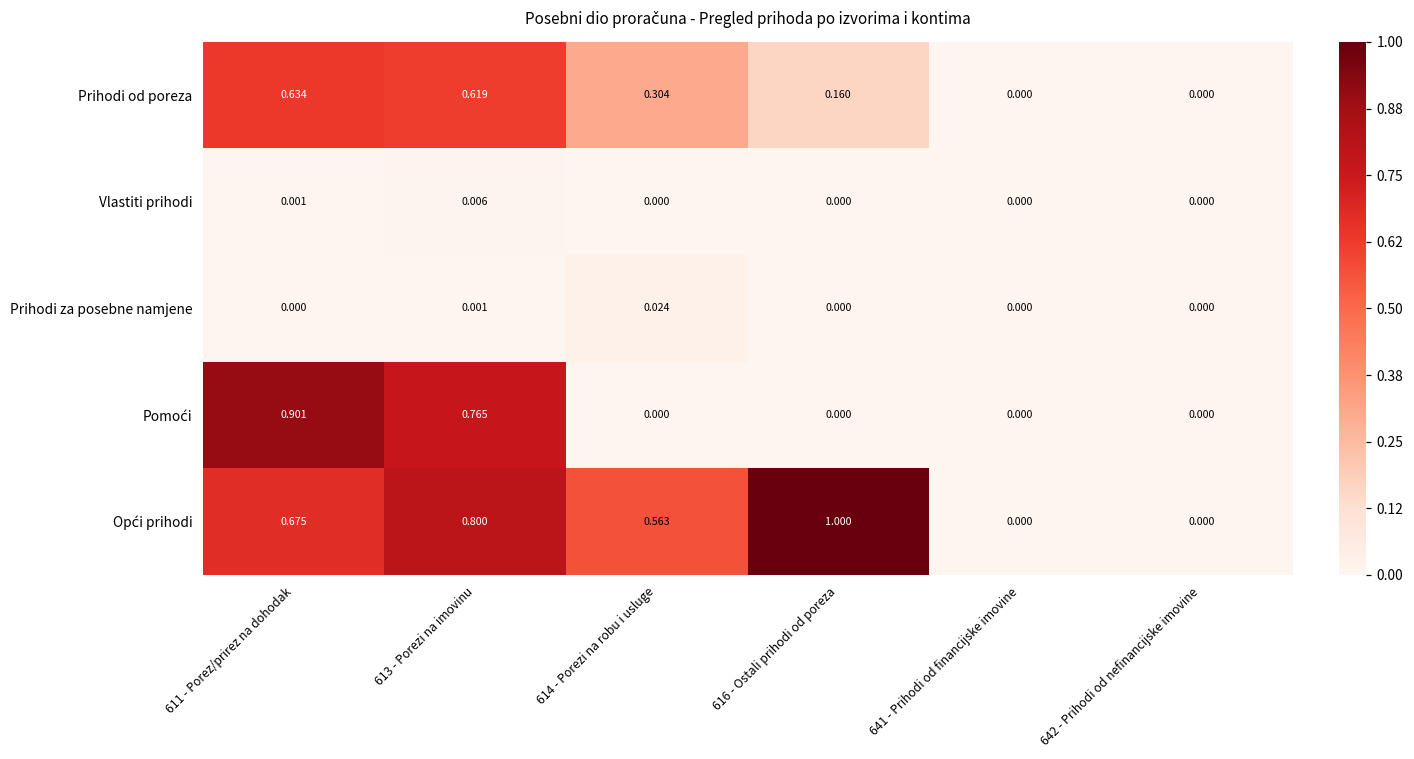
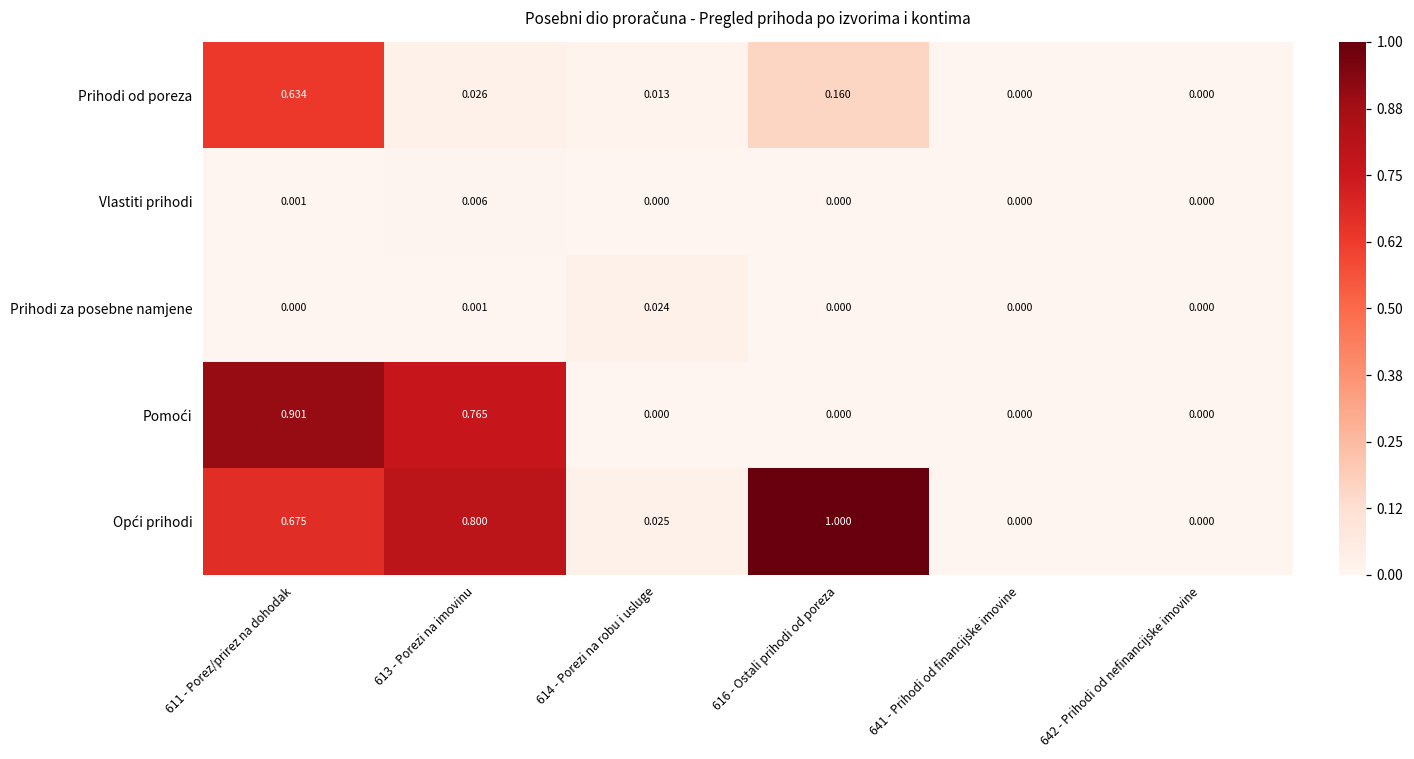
Prihodi od poreza, 613 - Porezi na imovinu: 0.619 -> 0.026
Prihodi od poreza, 614 - Porezi na robu i usluge: 0.304 -> 0.013
Opći prihodi, 614 - Porezi na robu i usluge: 0.563 -> 0.025
